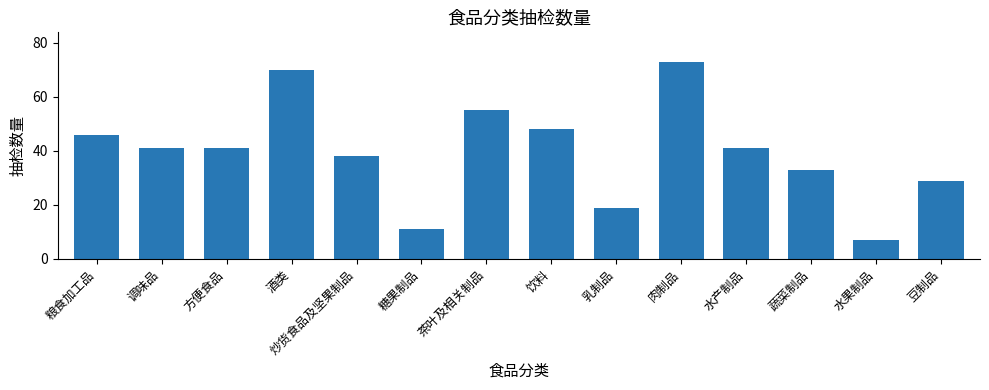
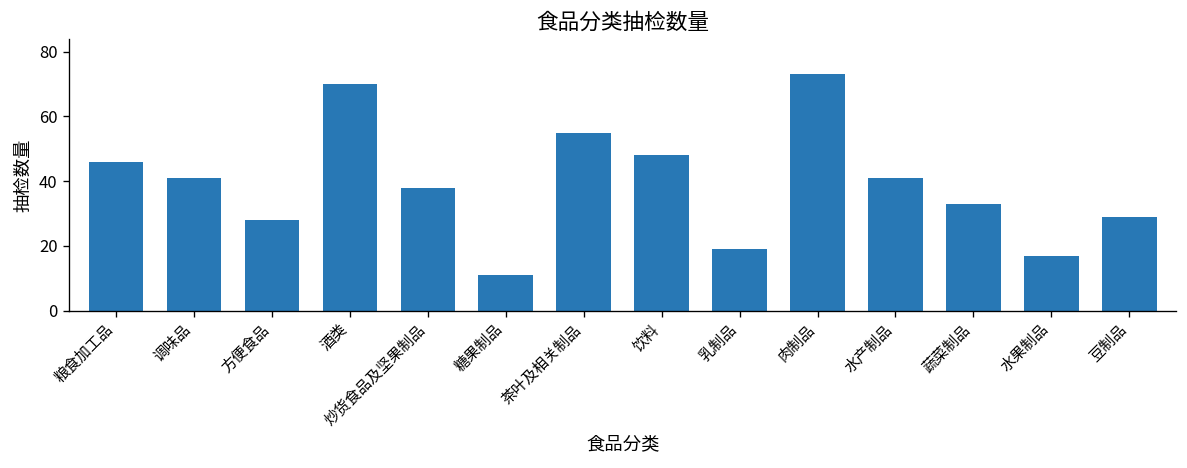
方便食品: 41 -> 28
水果制品: 7 -> 17
